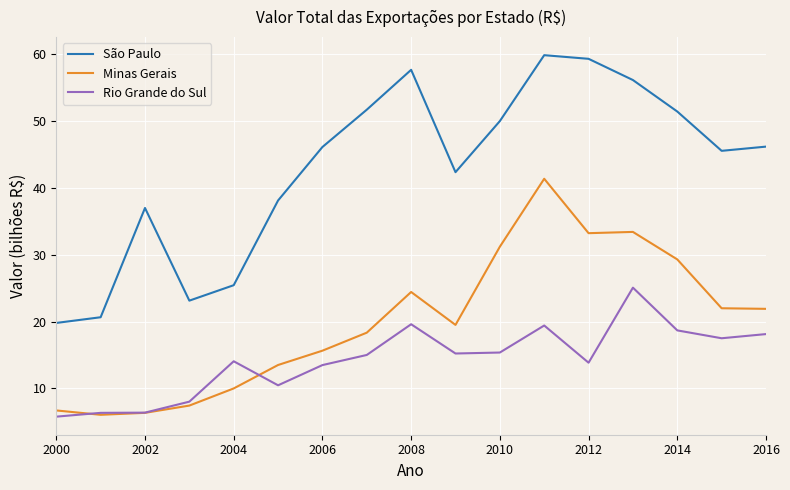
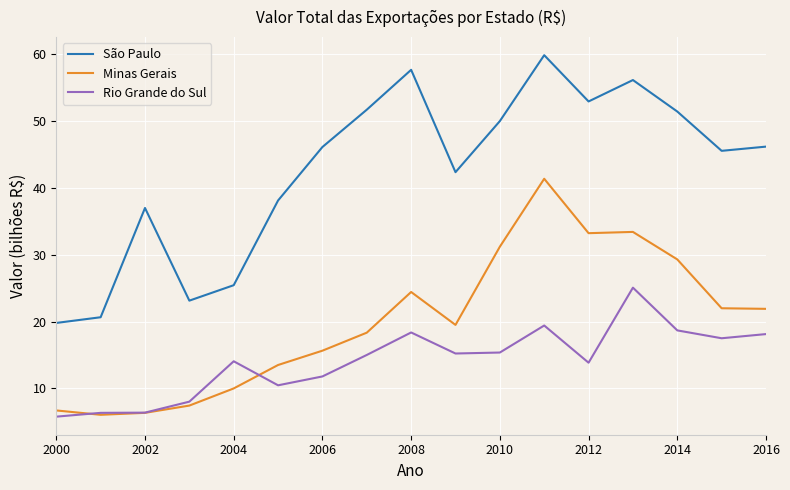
Rio Grande do Sul, 2006: 14 -> 12
Rio Grande do Sul, 2008: 20 -> 18
São Paulo, 2012: 59 -> 53
